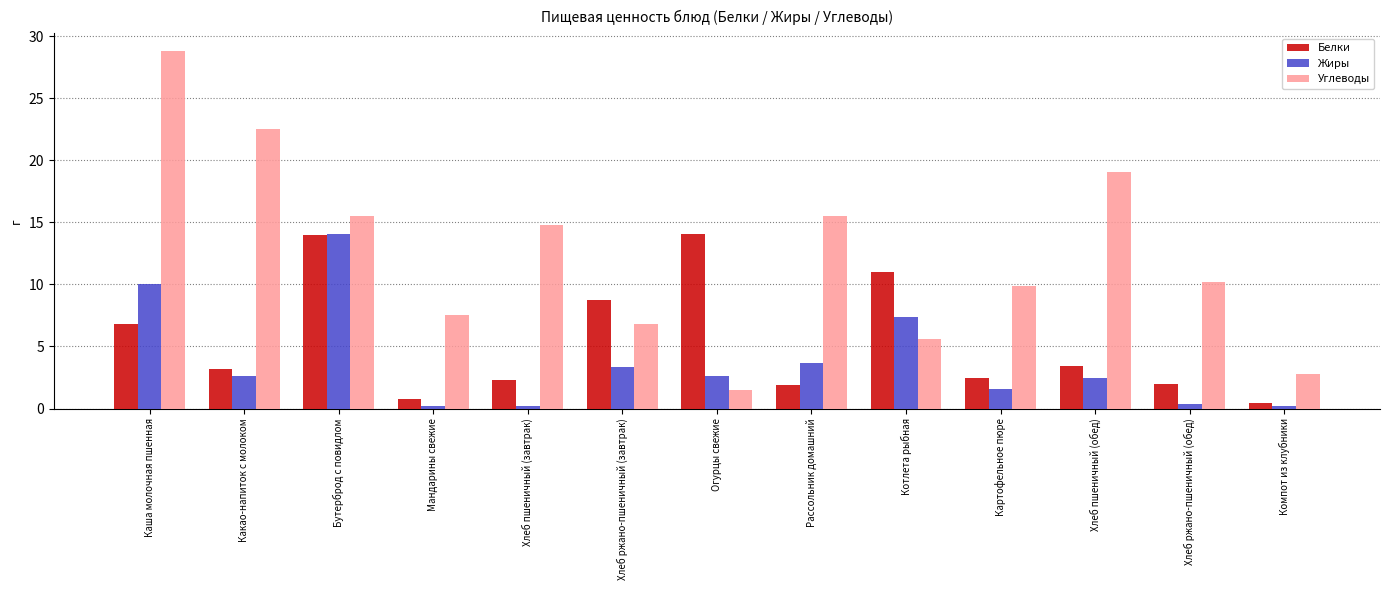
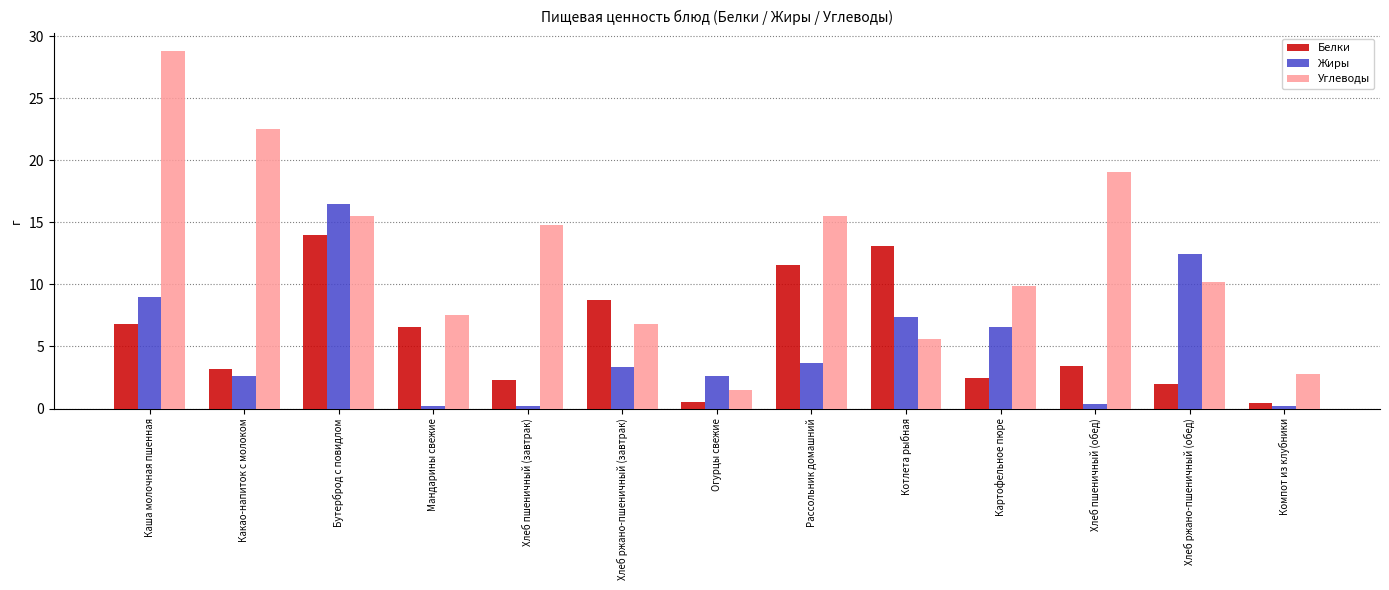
Жиры, Каша молочная пшенная: 10 -> 9
Жиры, Бутерброд с повидлом: 14.1 -> 16.5
Белки, Мандарины свежие: 0.8 -> 6.6
Белки, Огурцы свежие: 14.1 -> 0.5
Белки, Рассольник домашний: 1.9 -> 11.6
Белки, Котлета рыбная: 11.0 -> 13.1
Жиры, Картофельное пюре: 1.6 -> 6.6
Жиры, Хлеб пшеничный (обед): 2.5 -> 0.4
Жиры, Хлеб ржано-пшеничный (обед): 0.4 -> 12.4
